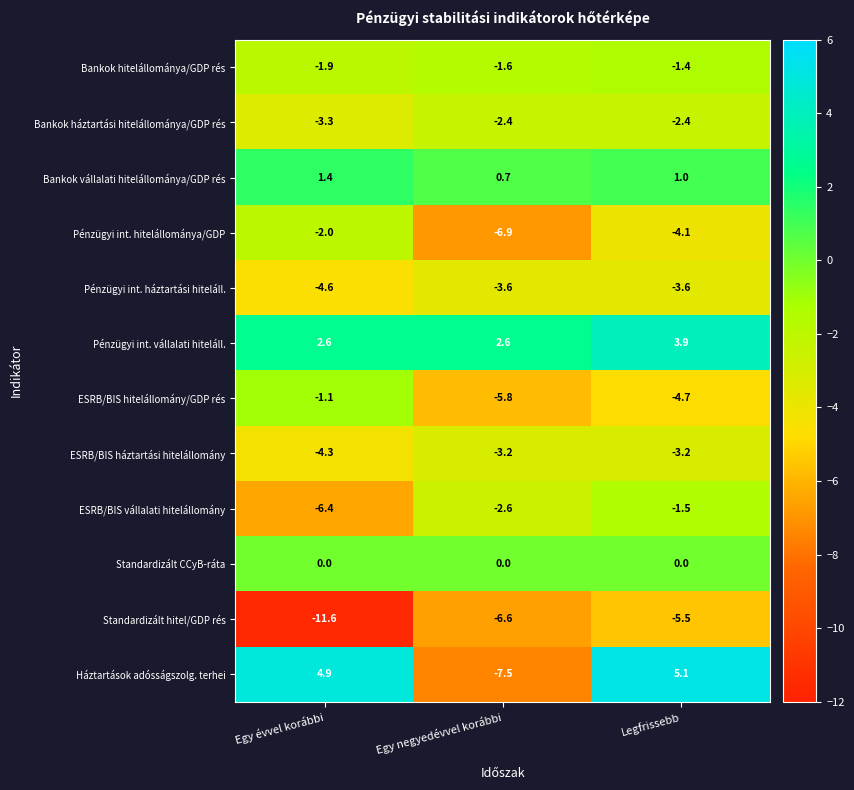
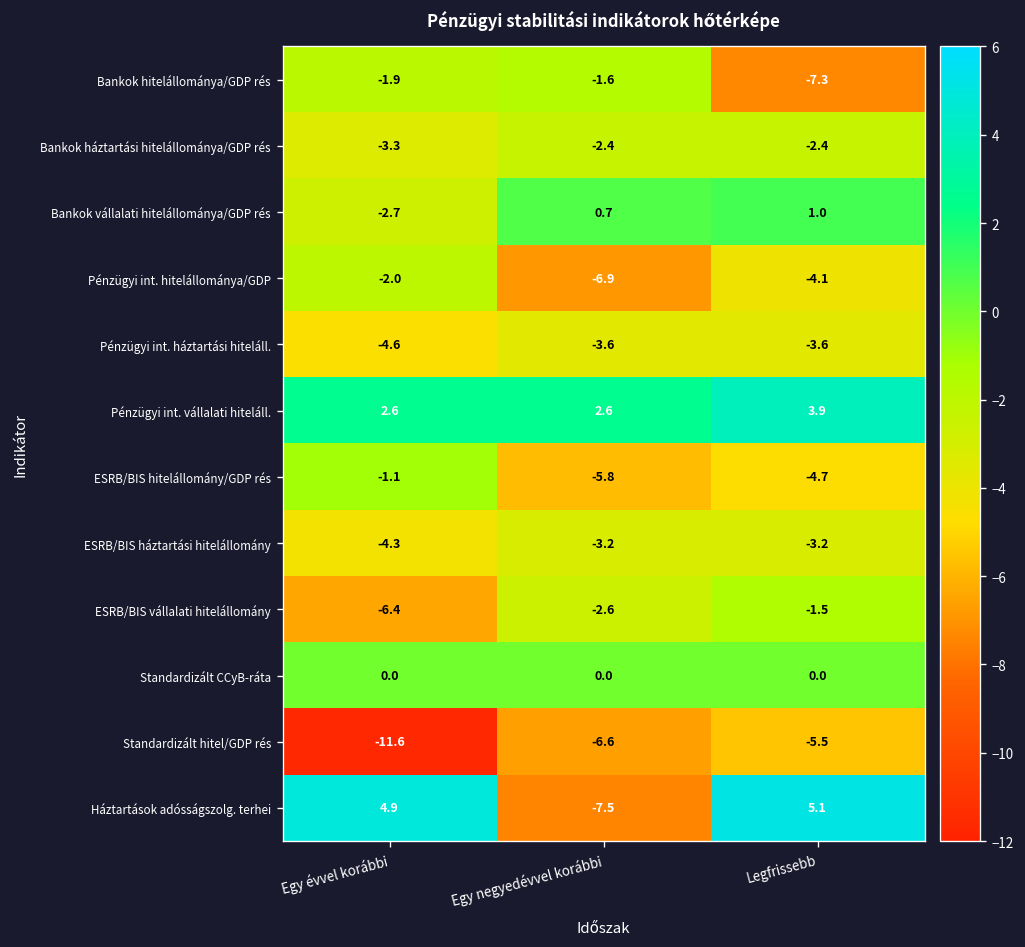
Bankok hitelállománya/GDP rés, Legfrissebb: -1.4 -> -7.3
Bankok vállalati hitelállománya/GDP rés, Egy évvel korábbi: 1.4 -> -2.7
